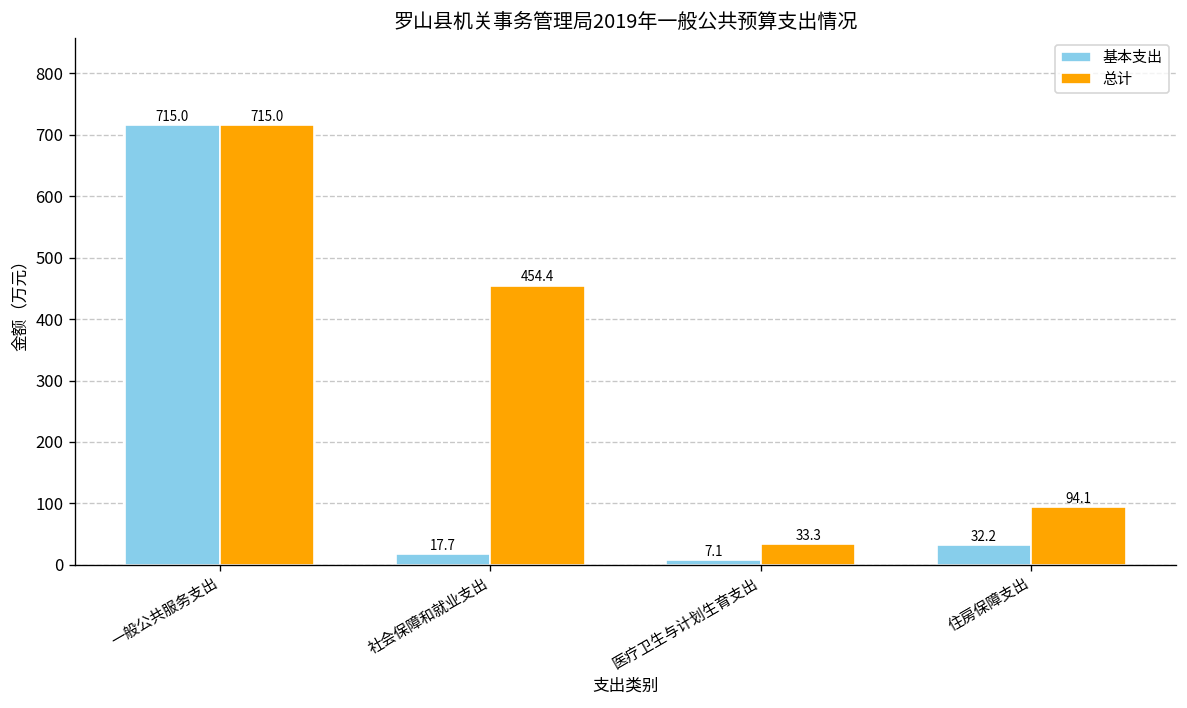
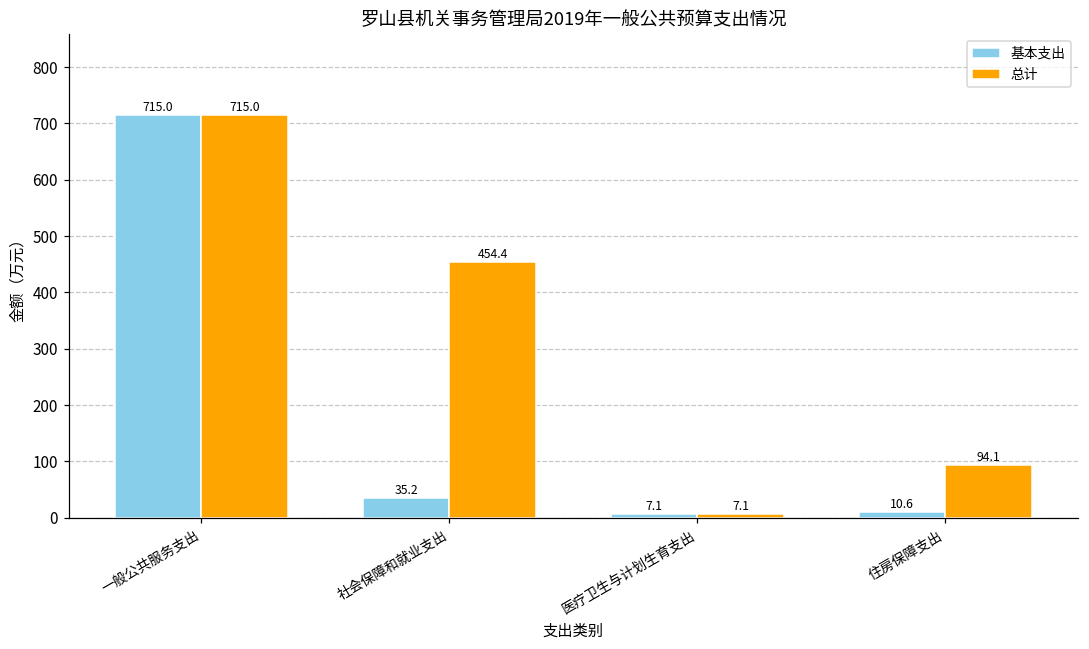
基本支出, 社会保障和就业支出: 17.7 -> 35.2
总计, 医疗卫生与计划生育支出: 33.3 -> 7.1
基本支出, 住房保障支出: 32.2 -> 10.6
